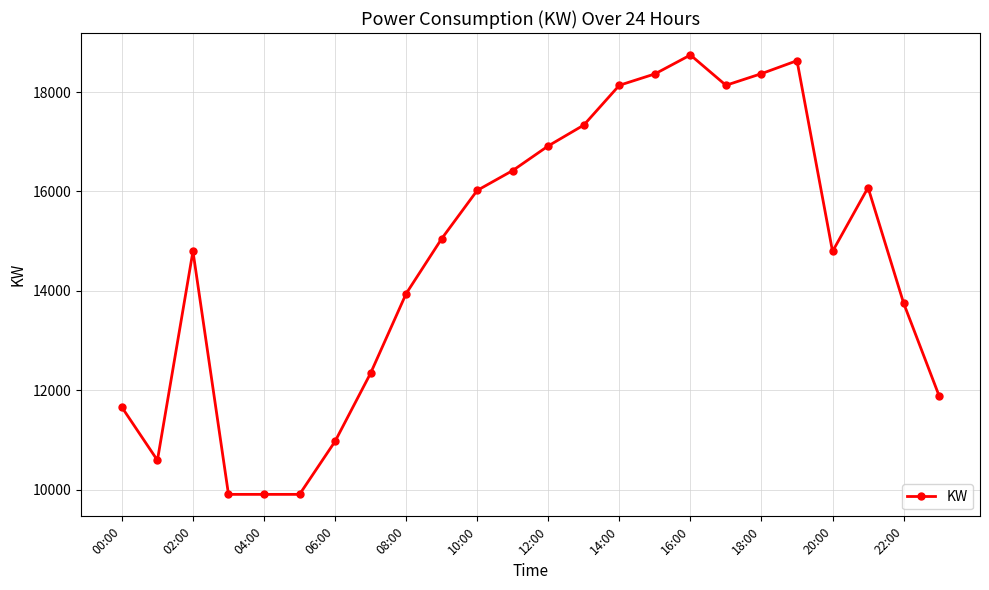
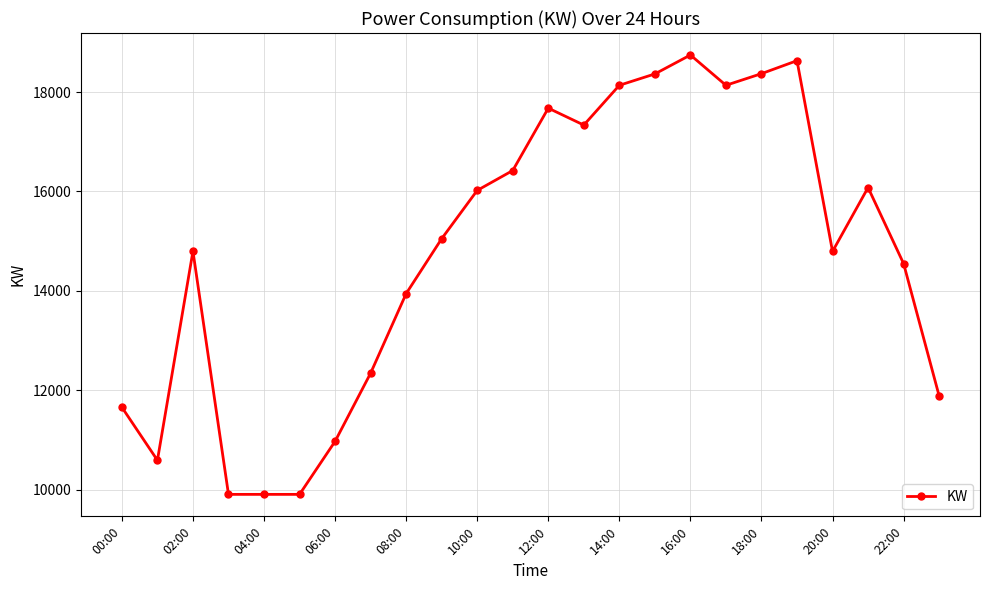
12:00: 16900 -> 17700
22:00: 13800 -> 14500
